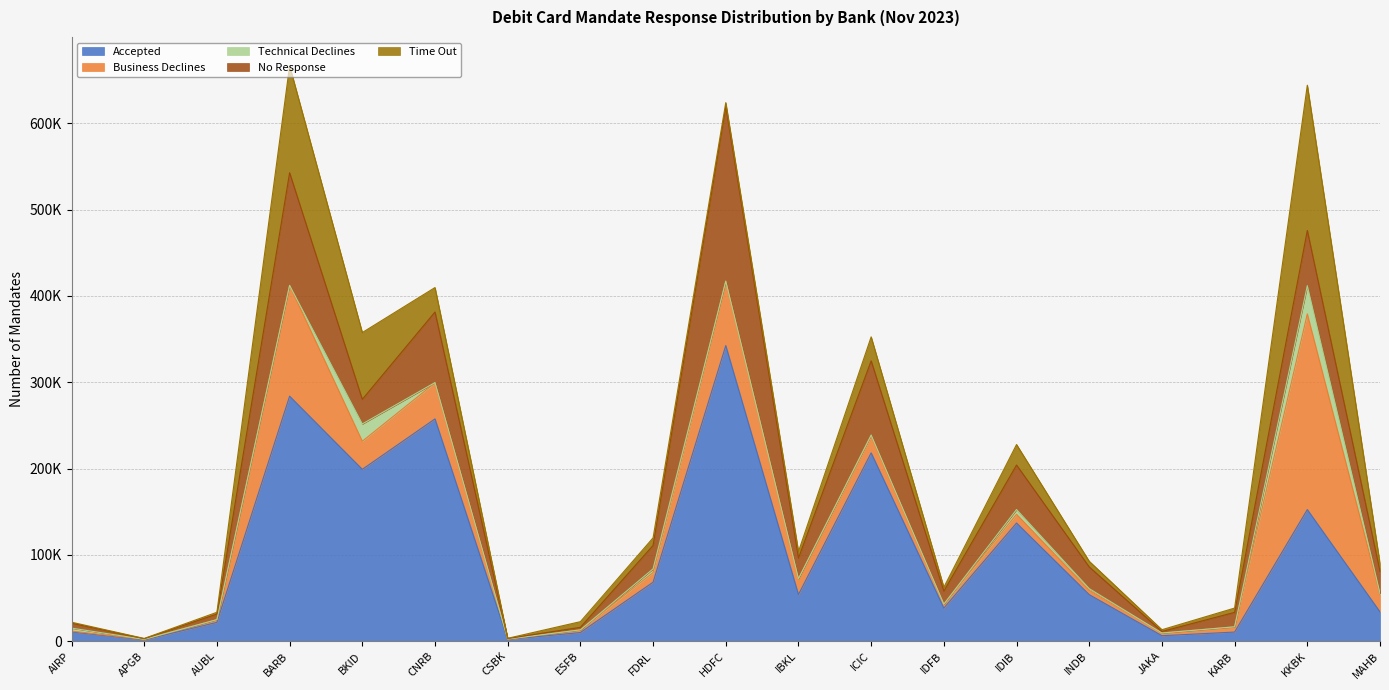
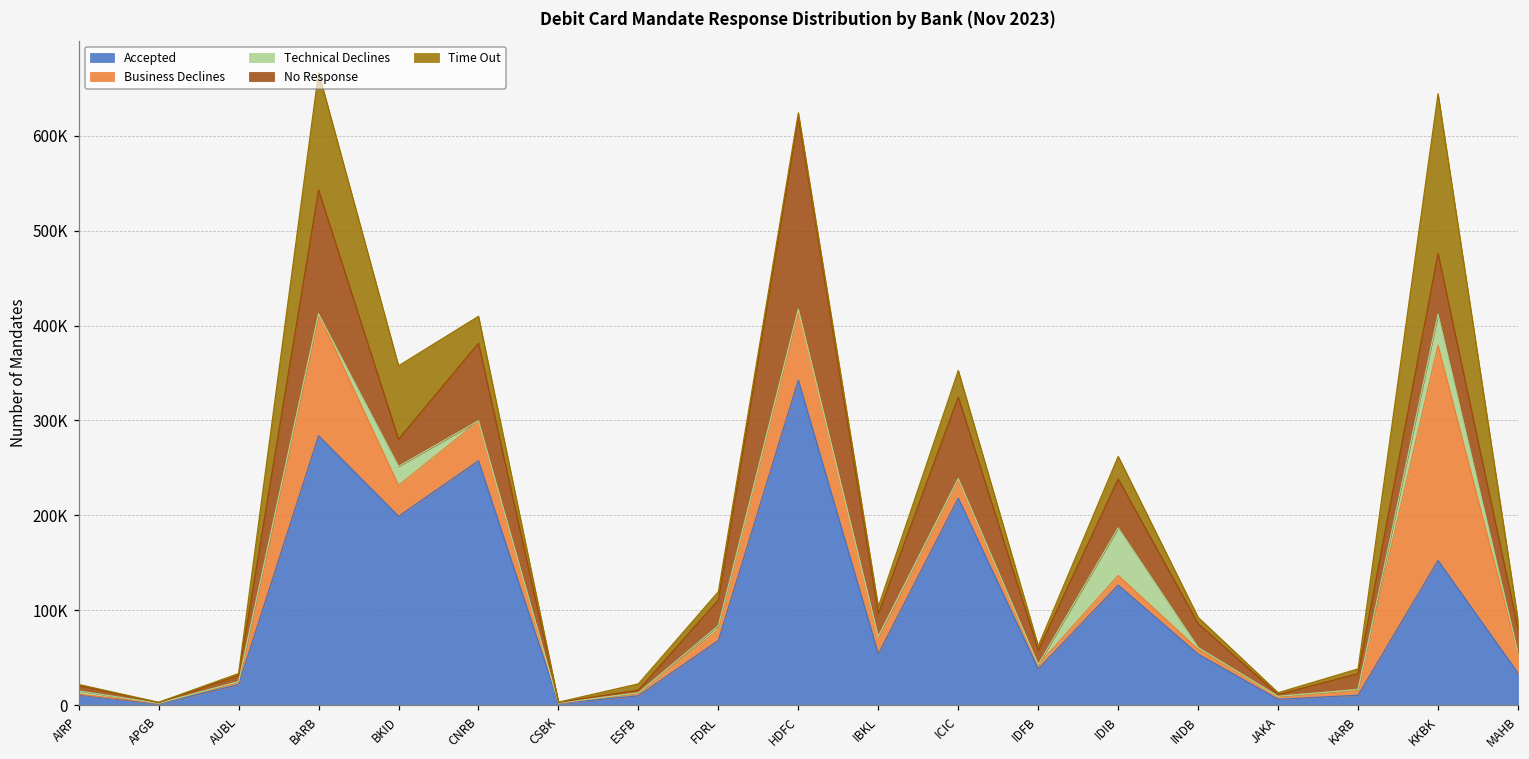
Accepted, IDIB: 140000 -> 130000
Technical Declines, IDIB: 10000 -> 50000
